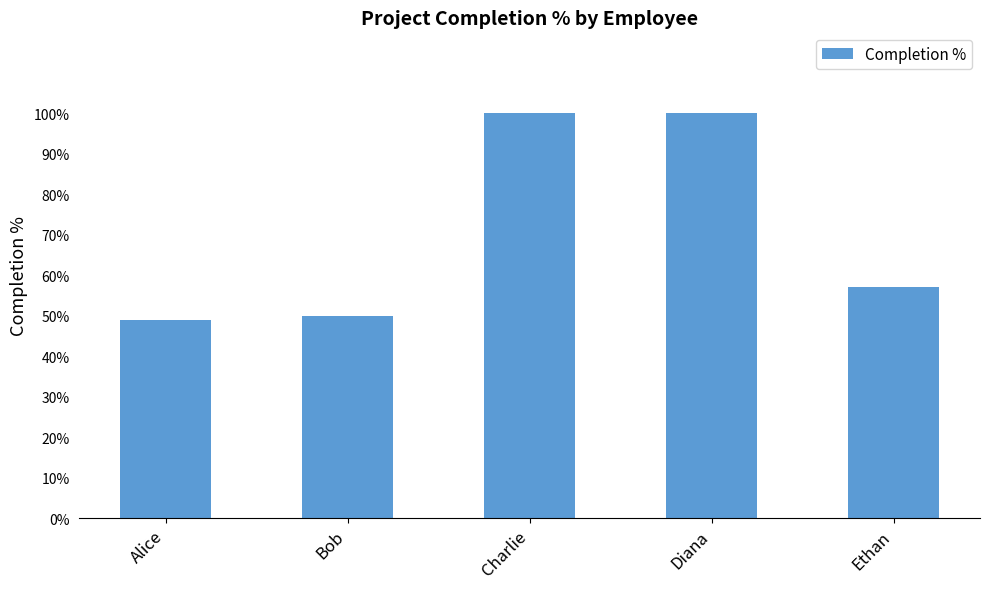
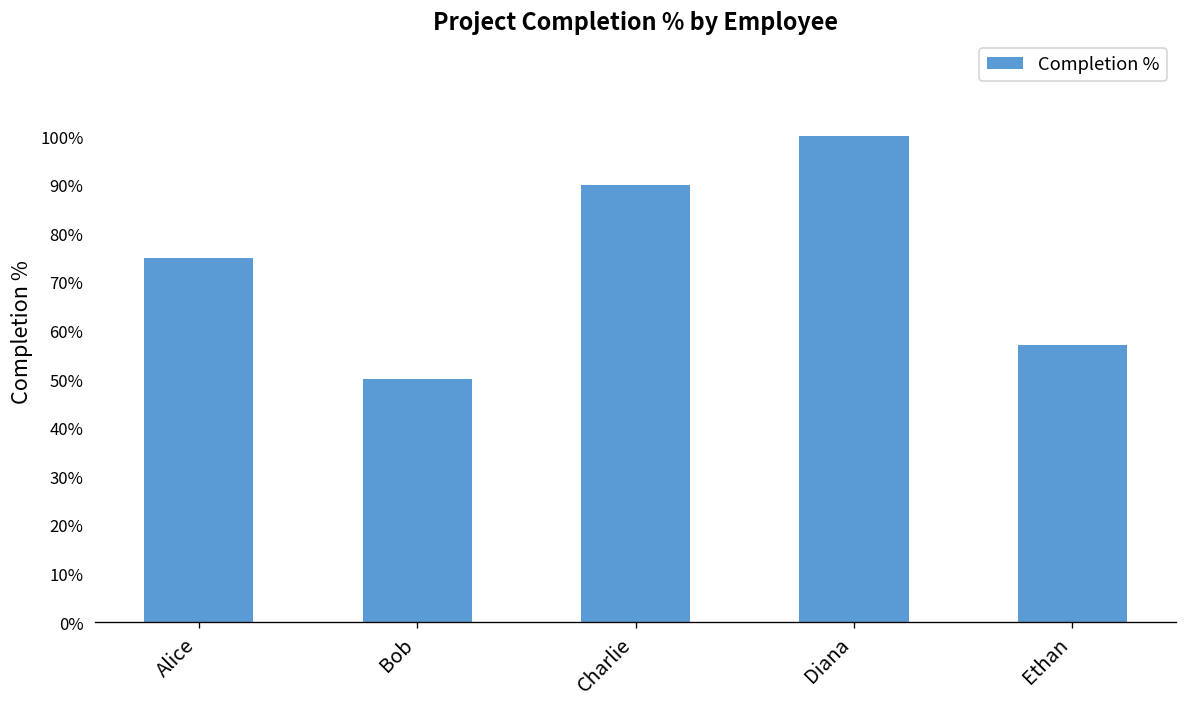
Alice: 49% -> 75%
Charlie: 100% -> 90%
